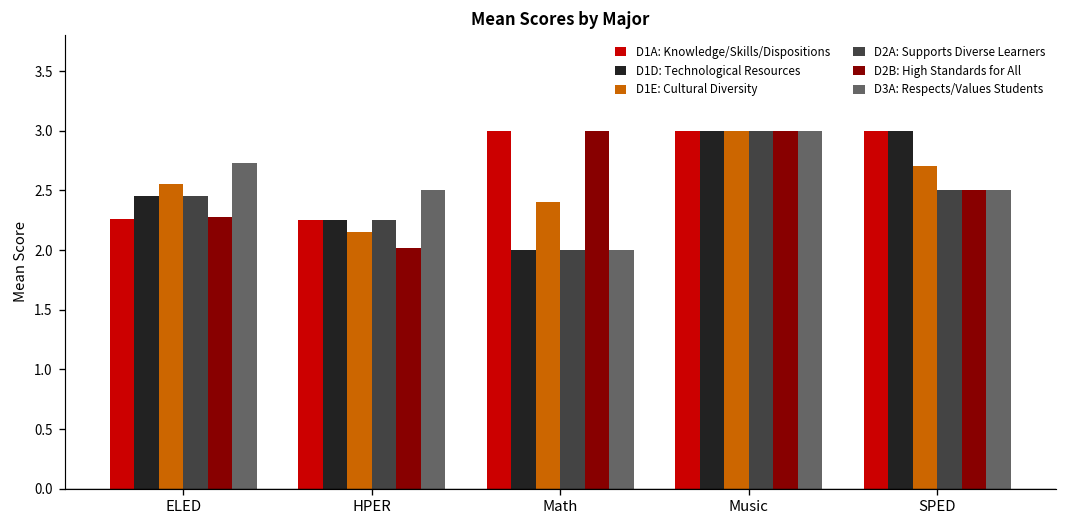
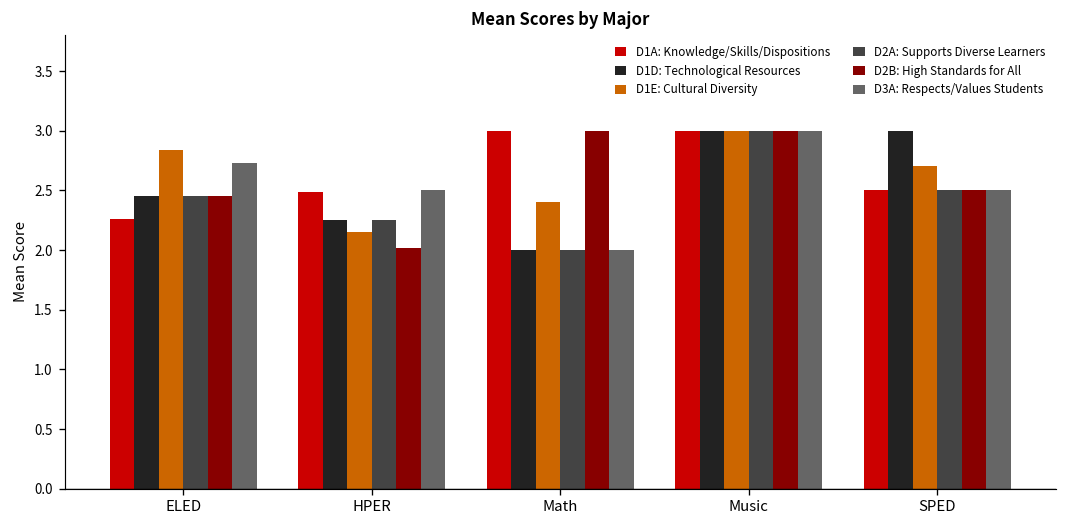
D1E: Cultural Diversity, ELED: 2.6 -> 2.8
D2B: High Standards for All, ELED: 2.3 -> 2.5
D1A: Knowledge/Skills/Dispositions, HPER: 2.3 -> 2.5
D1A: Knowledge/Skills/Dispositions, SPED: 3.0 -> 2.5
